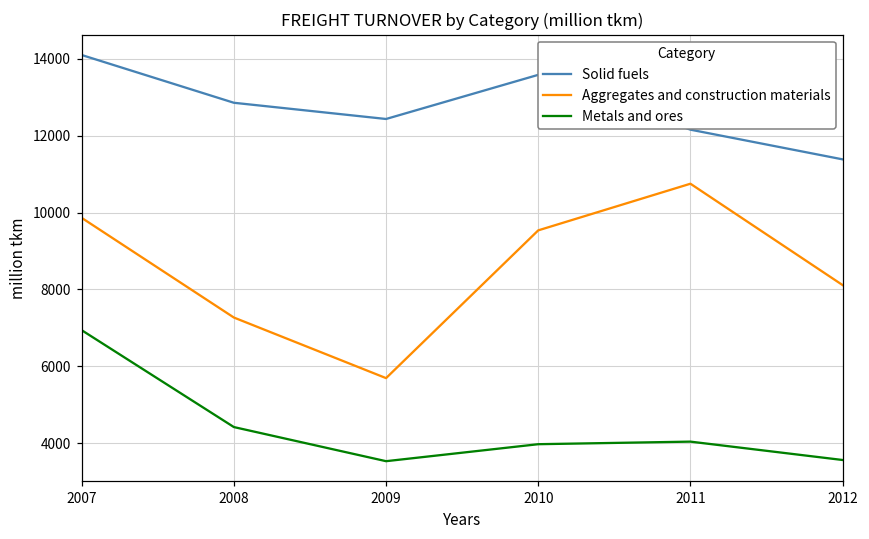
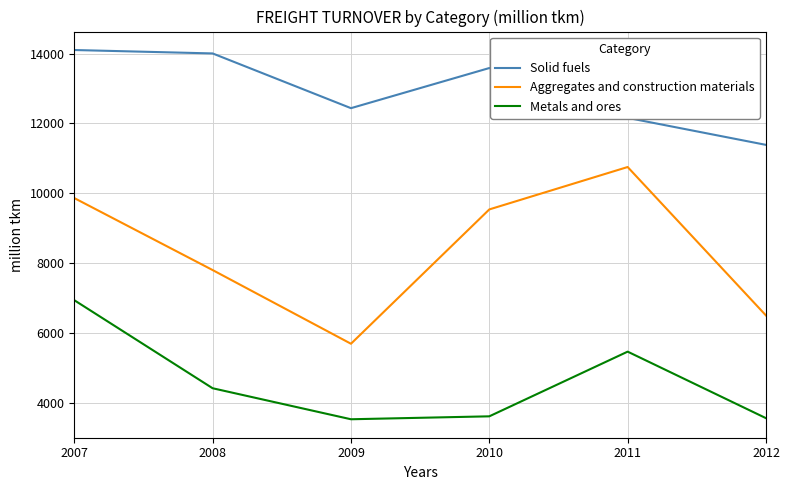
Solid fuels, 2008: 12900 -> 14000
Aggregates and construction materials, 2008: 7300 -> 7800
Metals and ores, 2010: 4000 -> 3600
Metals and ores, 2011: 4000 -> 5500
Aggregates and construction materials, 2012: 8100 -> 6500
